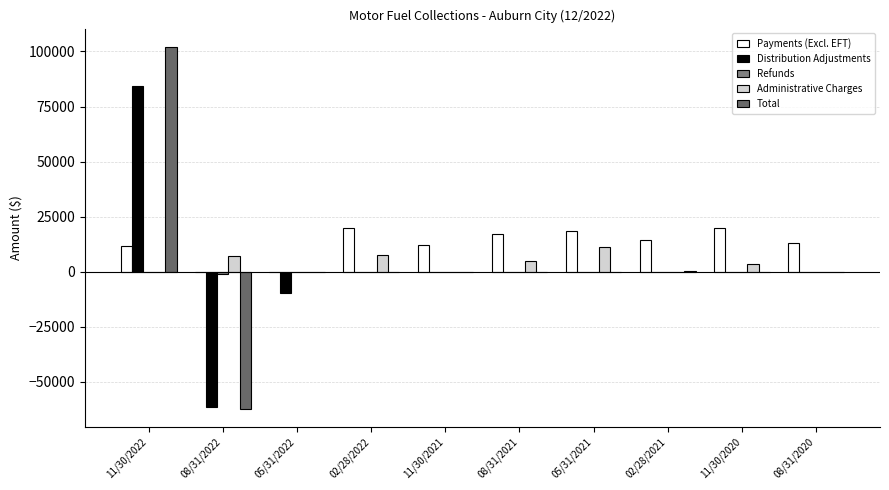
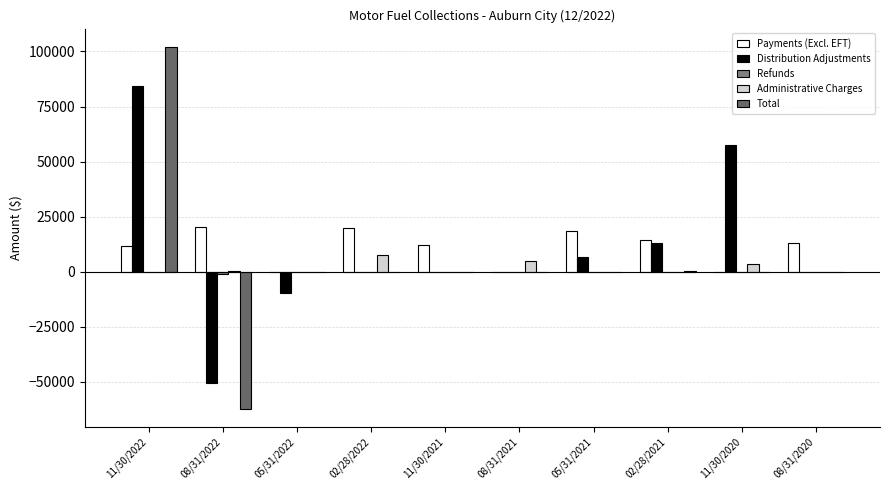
Payments (Excl. EFT), 08/31/2022: 0 -> 20000
Distribution Adjustments, 08/31/2022: -61000 -> -51000
Administrative Charges, 08/31/2022: 7000 -> 0
Payments (Excl. EFT), 08/31/2021: 17000 -> 0
Distribution Adjustments, 05/31/2021: 0 -> 7000
Administrative Charges, 05/31/2021: 11000 -> 0
Distribution Adjustments, 02/28/2021: 0 -> 13000
Payments (Excl. EFT), 11/30/2020: 20000 -> 0
Distribution Adjustments, 11/30/2020: 0 -> 58000
